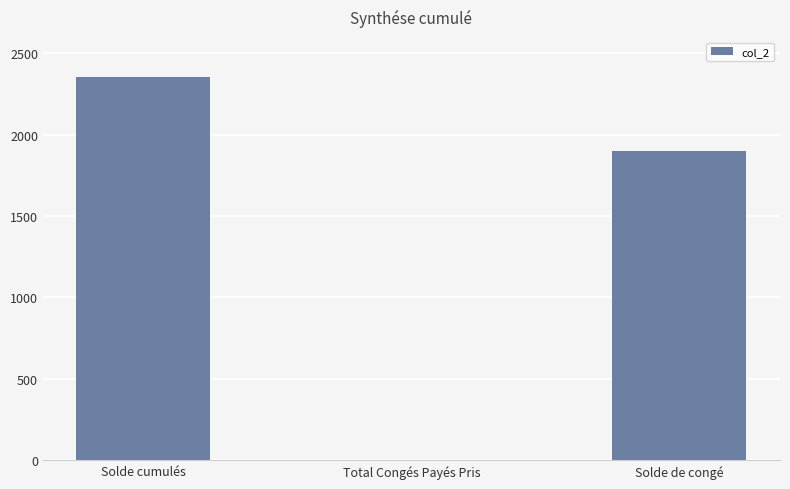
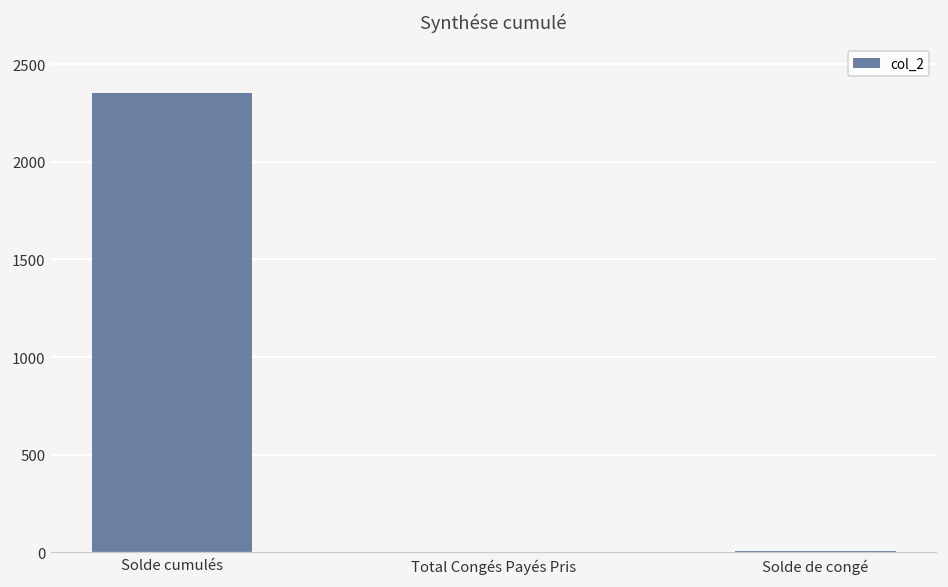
Solde de congé: 1900 -> 10
